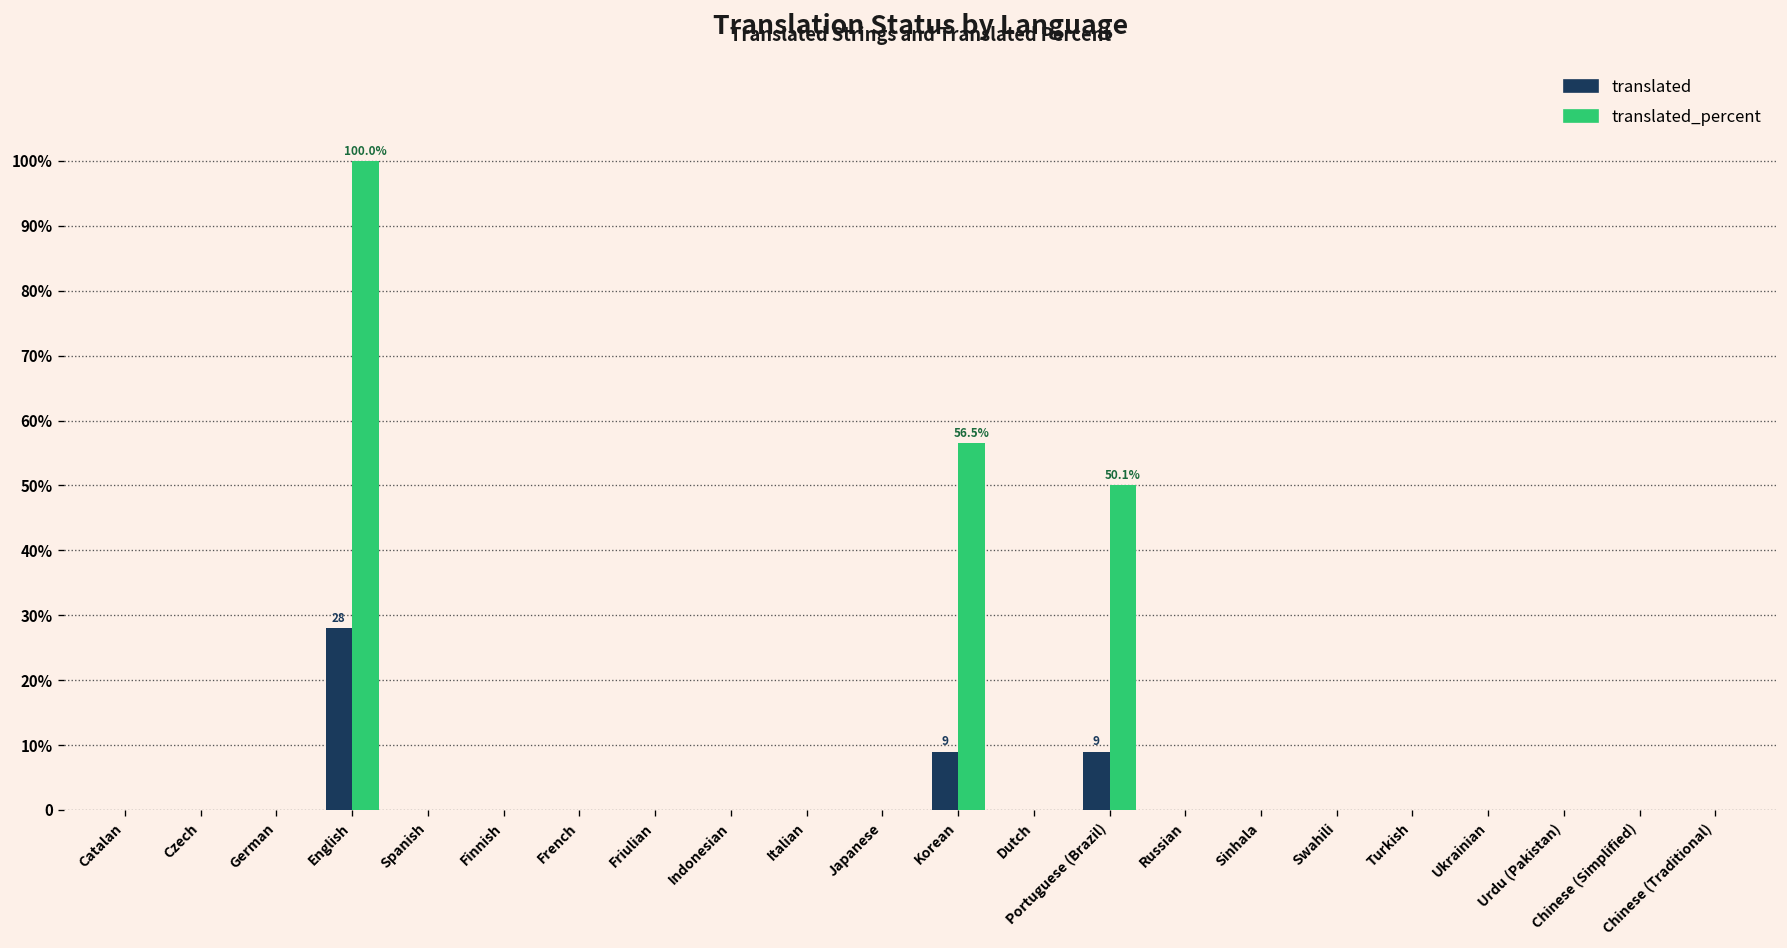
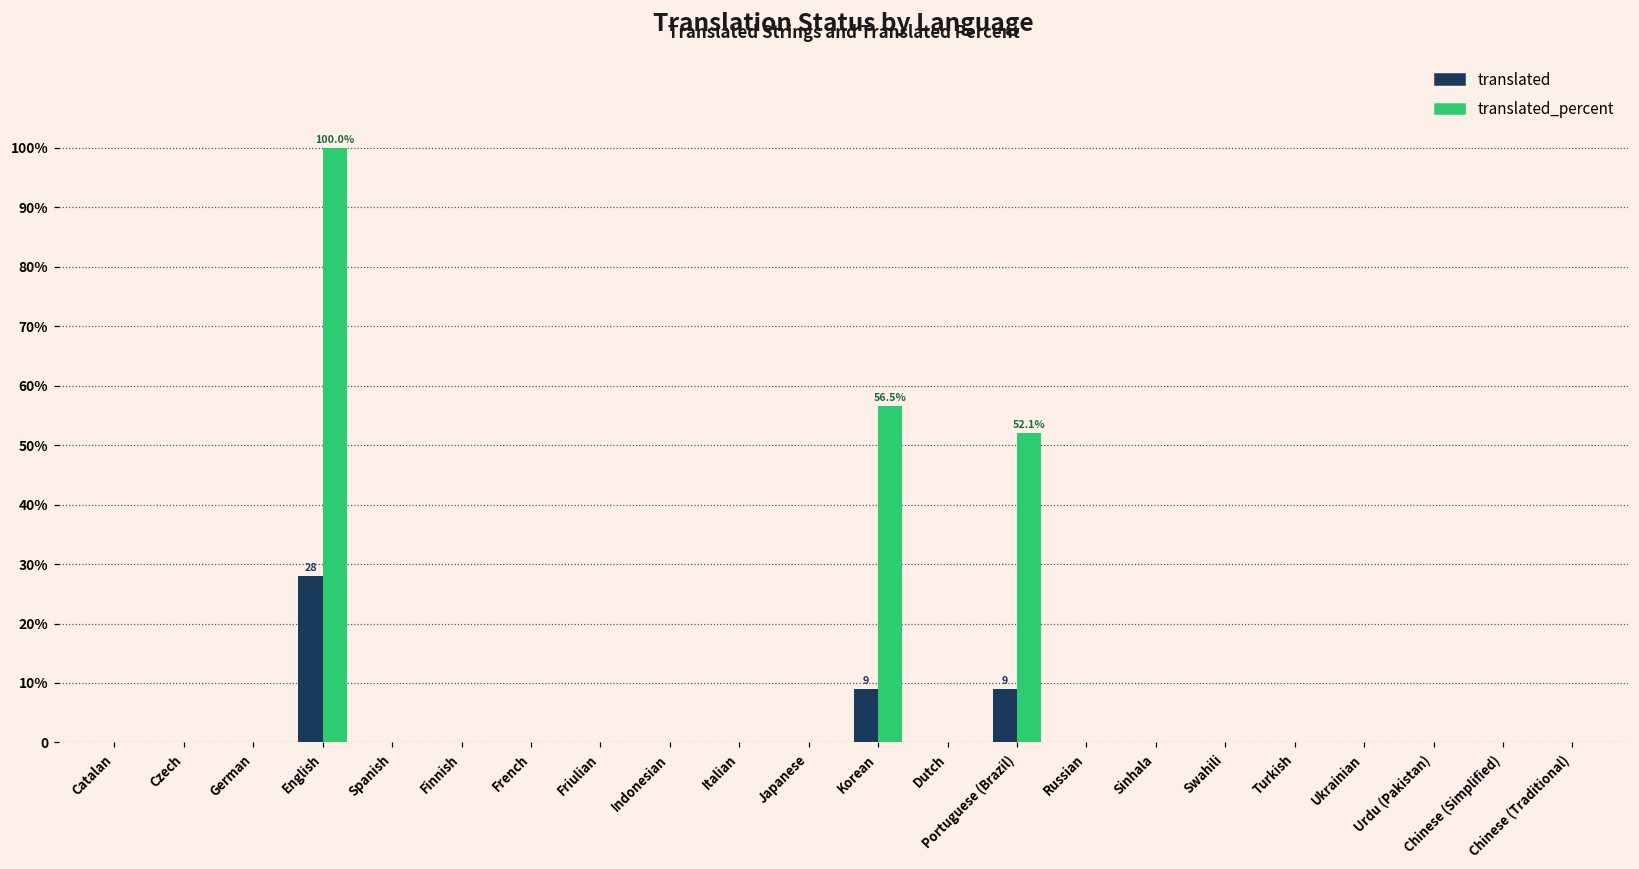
translated_percent, Portuguese (Brazil): 50.1% -> 52.1%
